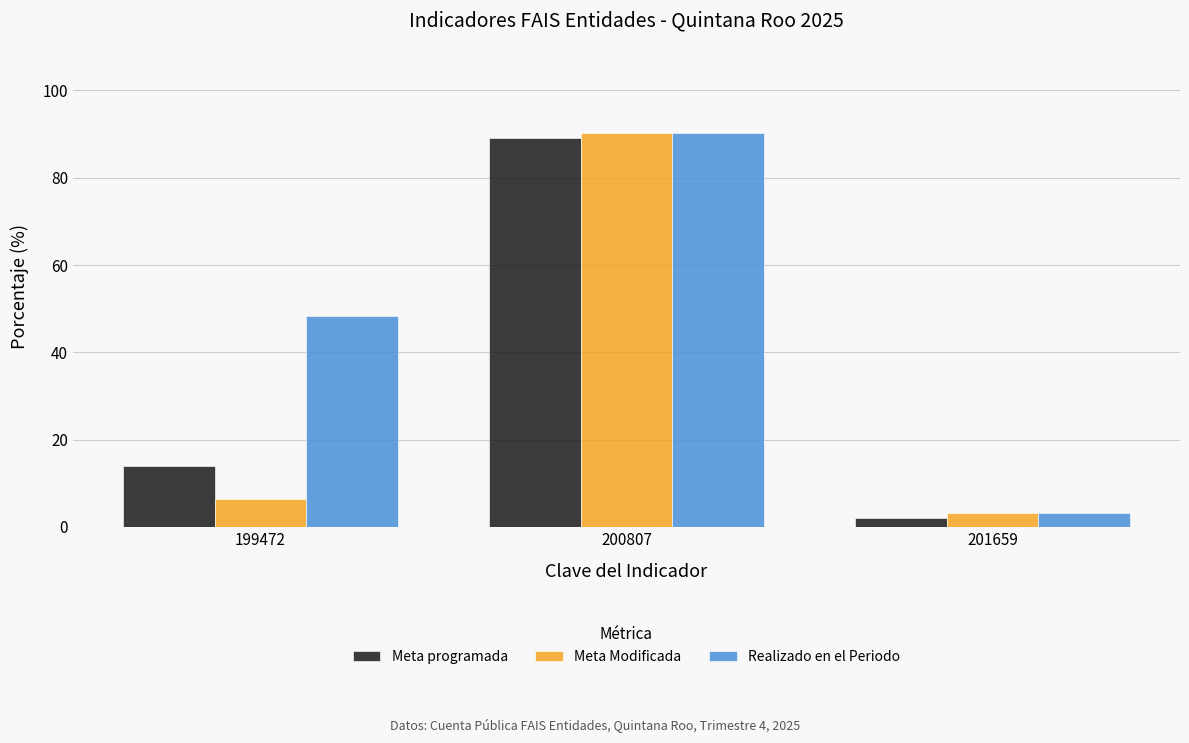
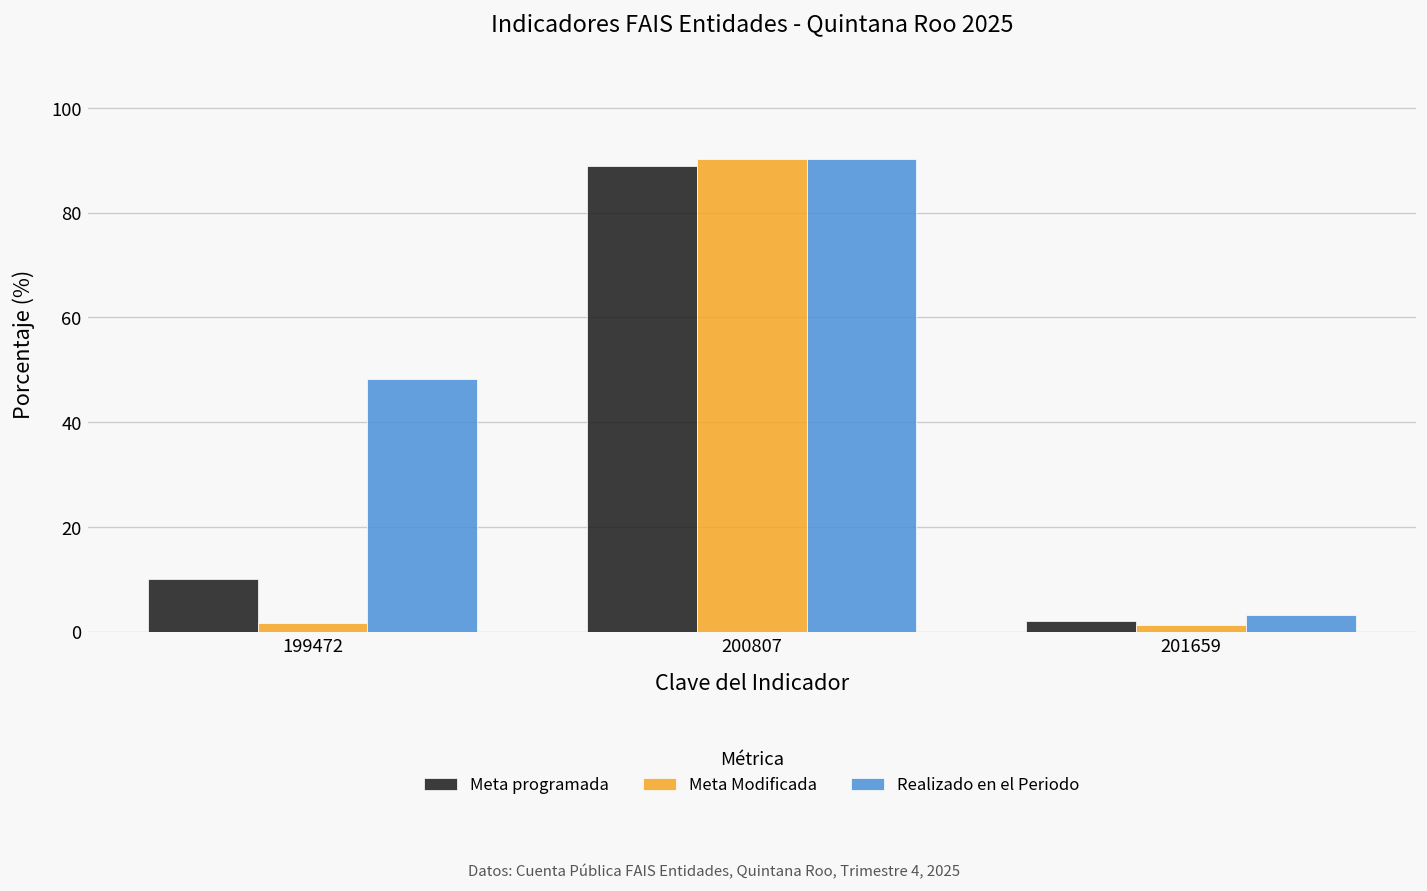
Meta programada, 199472: 14 -> 10
Meta Modificada, 199472: 6 -> 2
Meta Modificada, 201659: 3 -> 1
